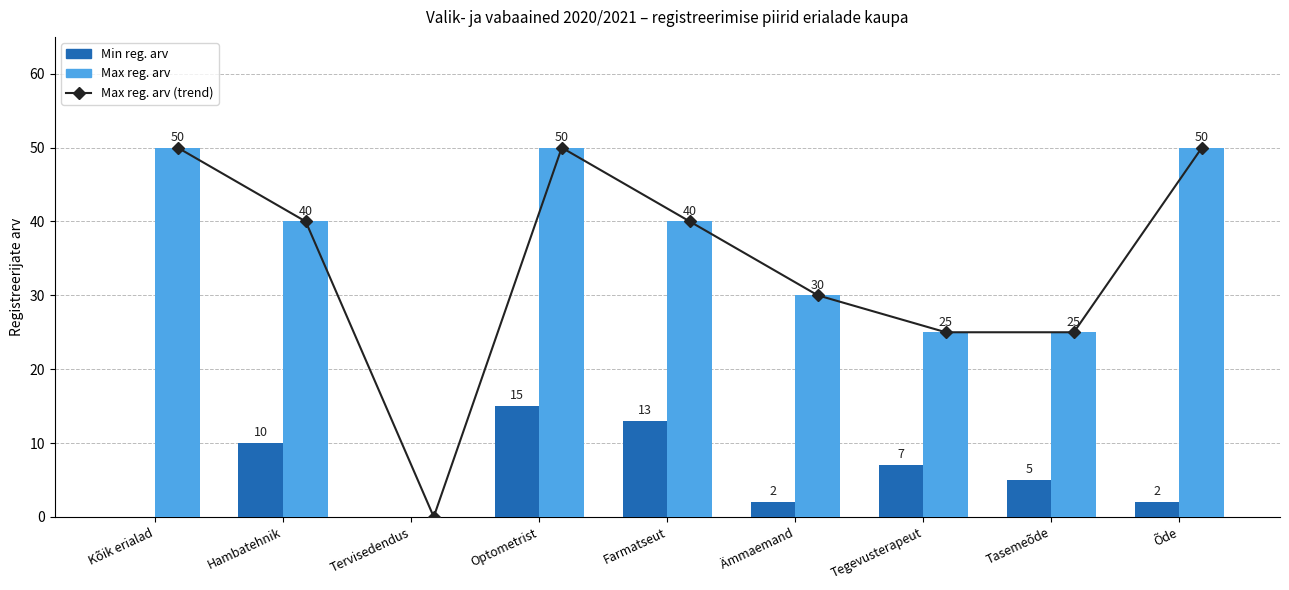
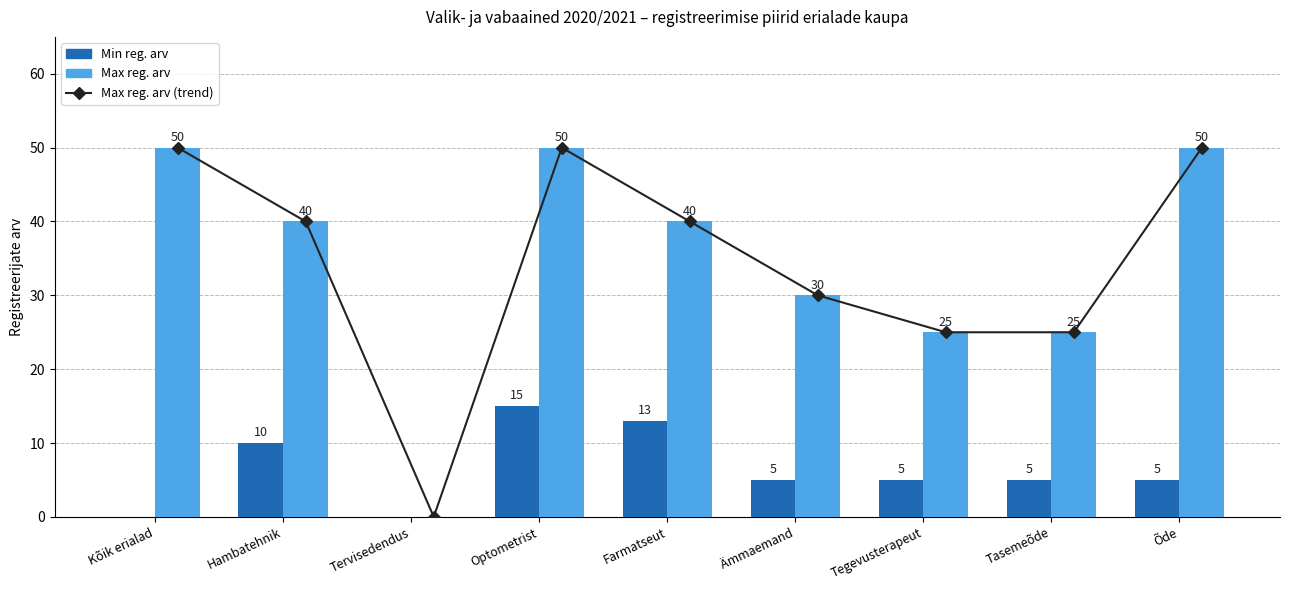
Min reg. arv, Ämmaemand: 2 -> 5
Min reg. arv, Tegevusterapeut: 7 -> 5
Min reg. arv, Õde: 2 -> 5
